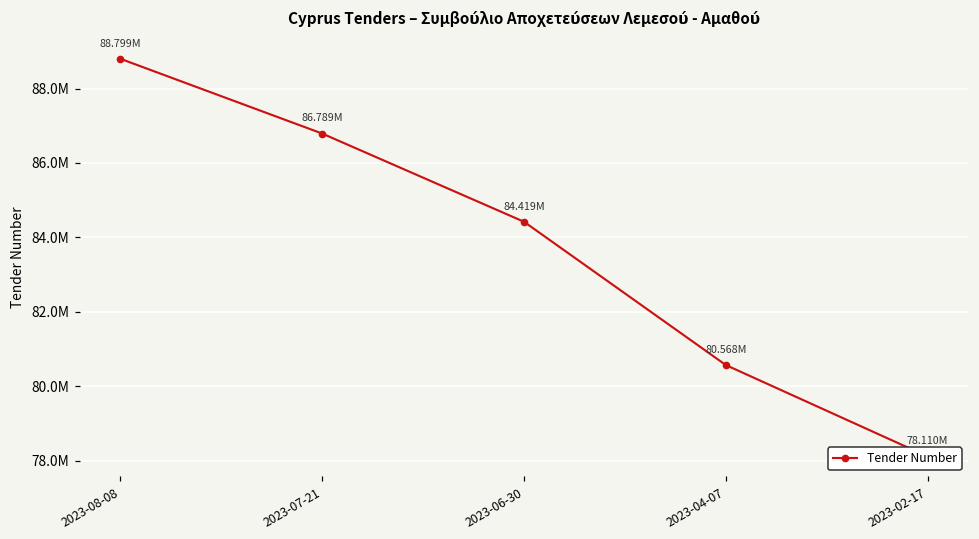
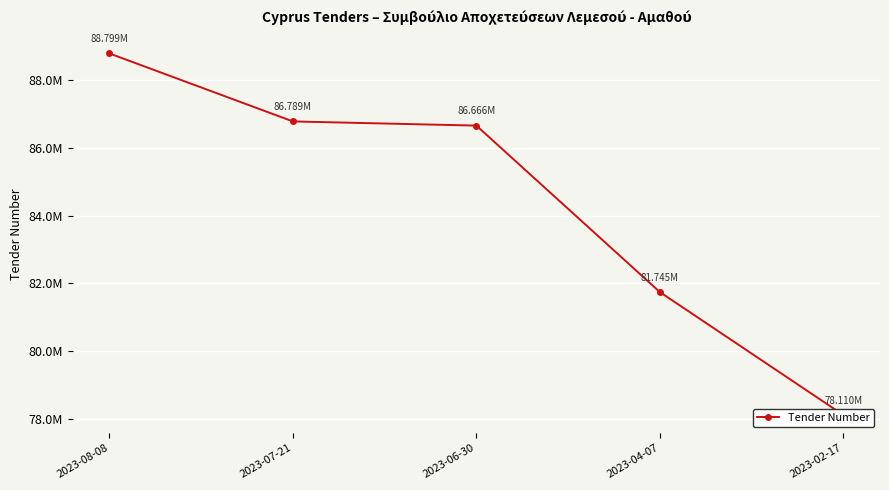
2023-06-30: 84.419M -> 86.666M
2023-04-07: 80.568M -> 81.745M
